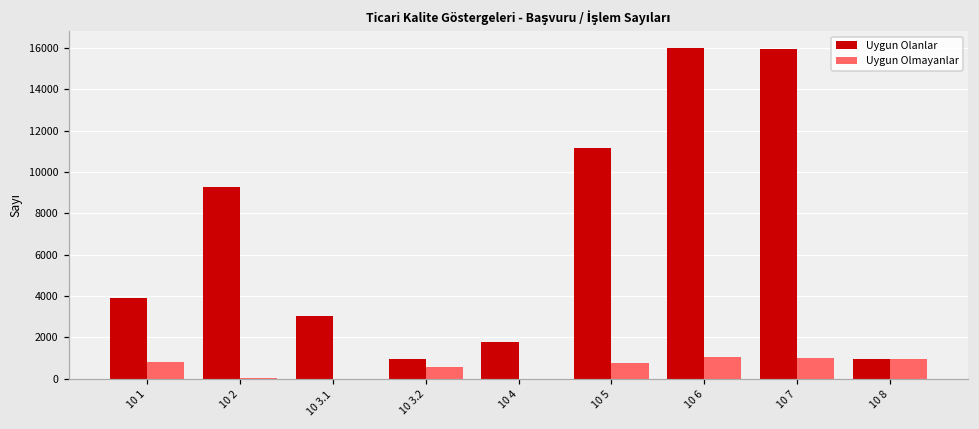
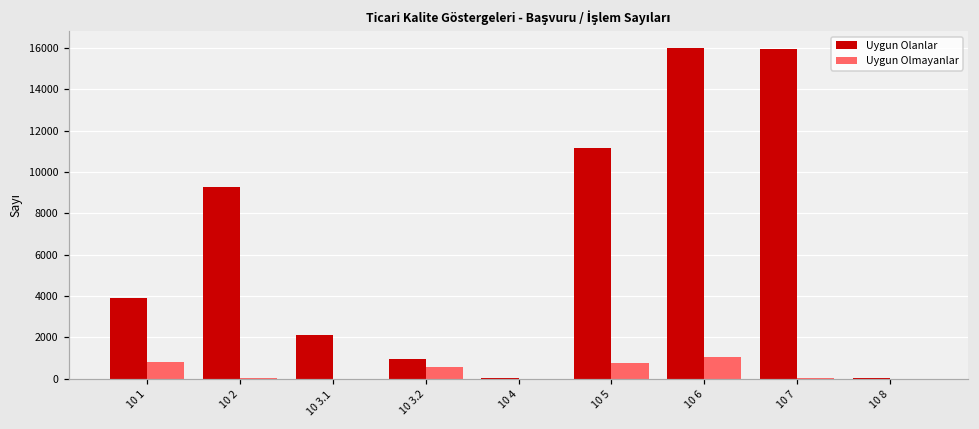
Uygun Olanlar, 10 3.1: 3100 -> 2100
Uygun Olanlar, 10 4: 1800 -> 0
Uygun Olmayanlar, 10 7: 1000 -> 0
Uygun Olanlar, 10 8: 1000 -> 0
Uygun Olmayanlar, 10 8: 1000 -> 0
